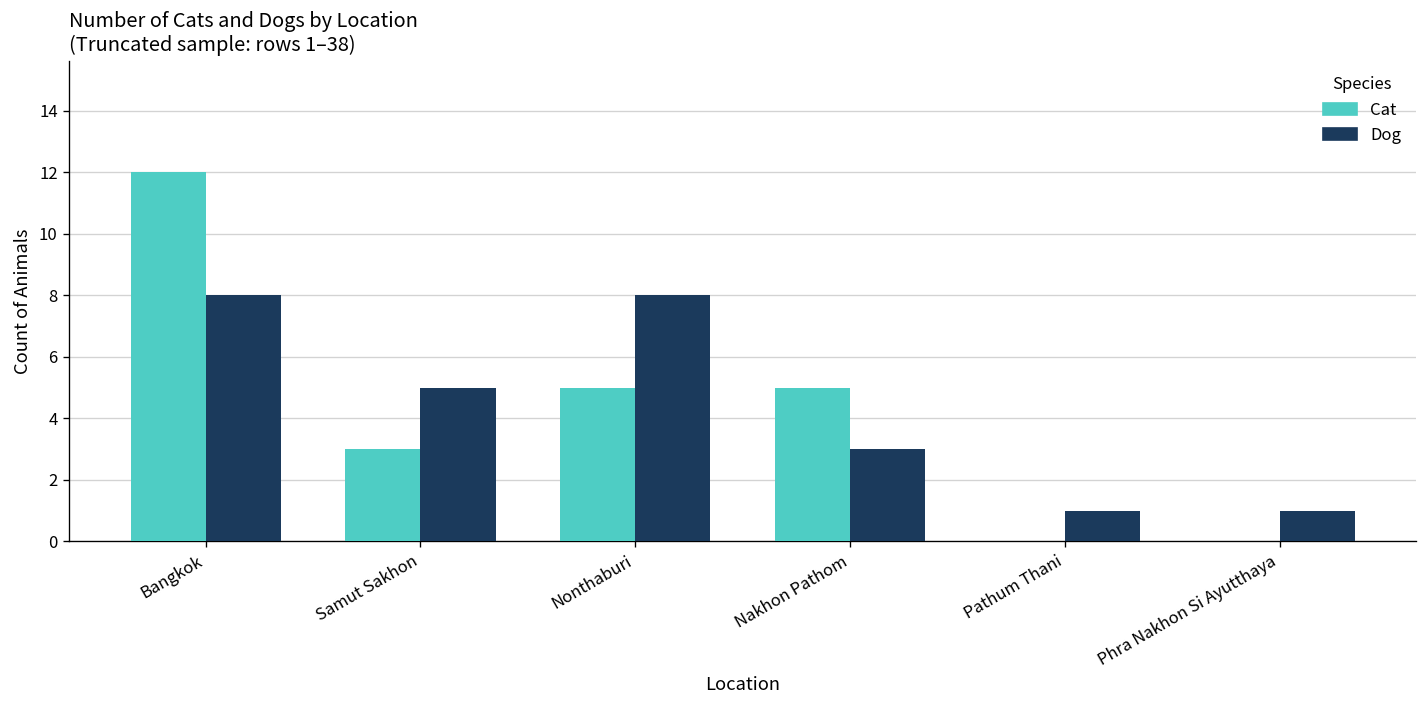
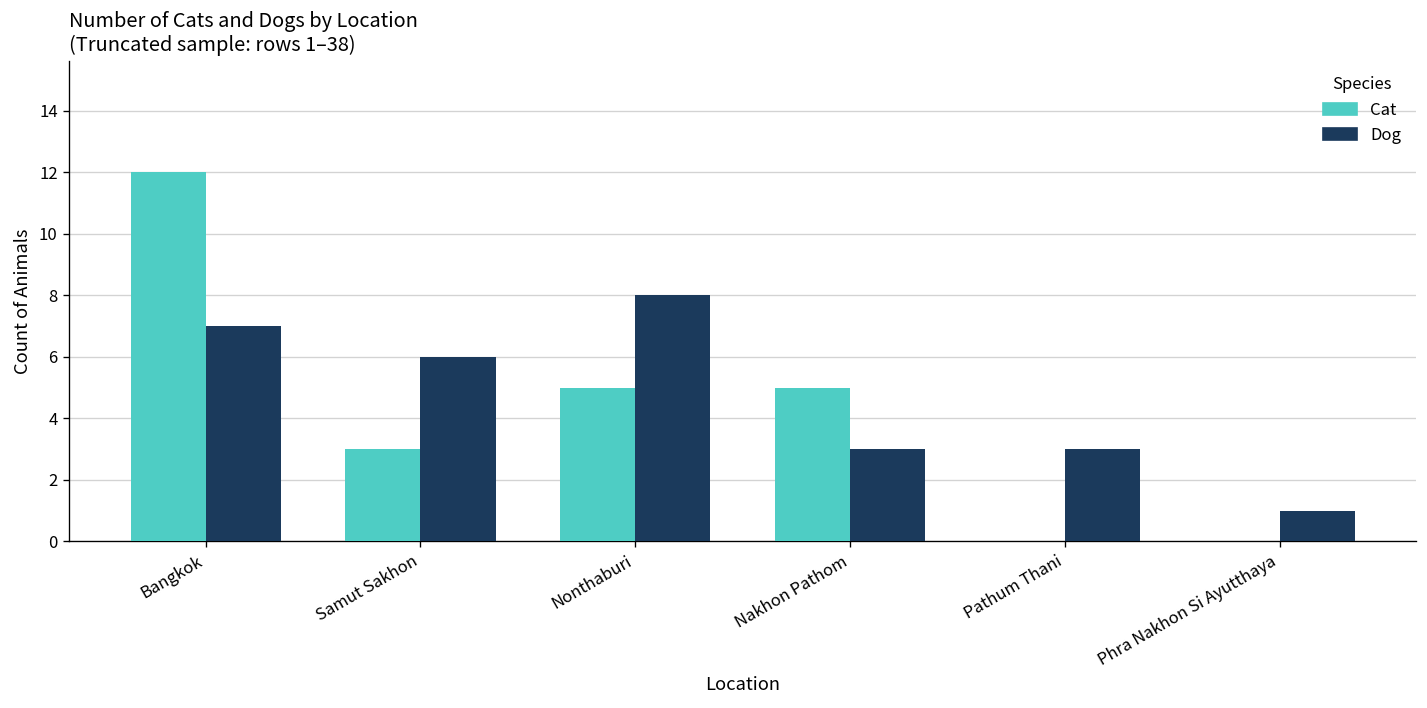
Dog, Bangkok: 8 -> 7
Dog, Samut Sakhon: 5 -> 6
Dog, Pathum Thani: 1 -> 3
